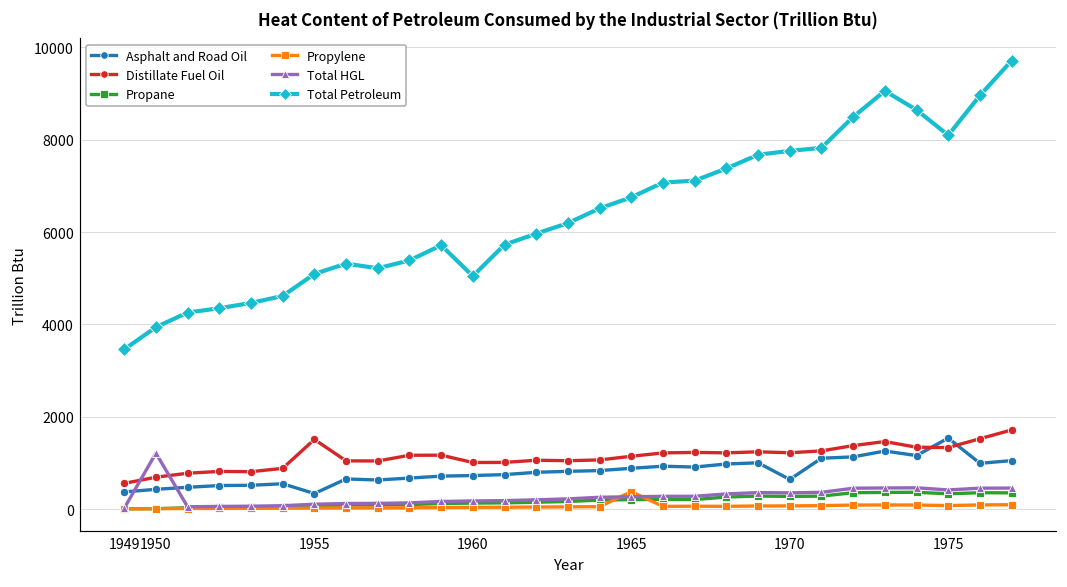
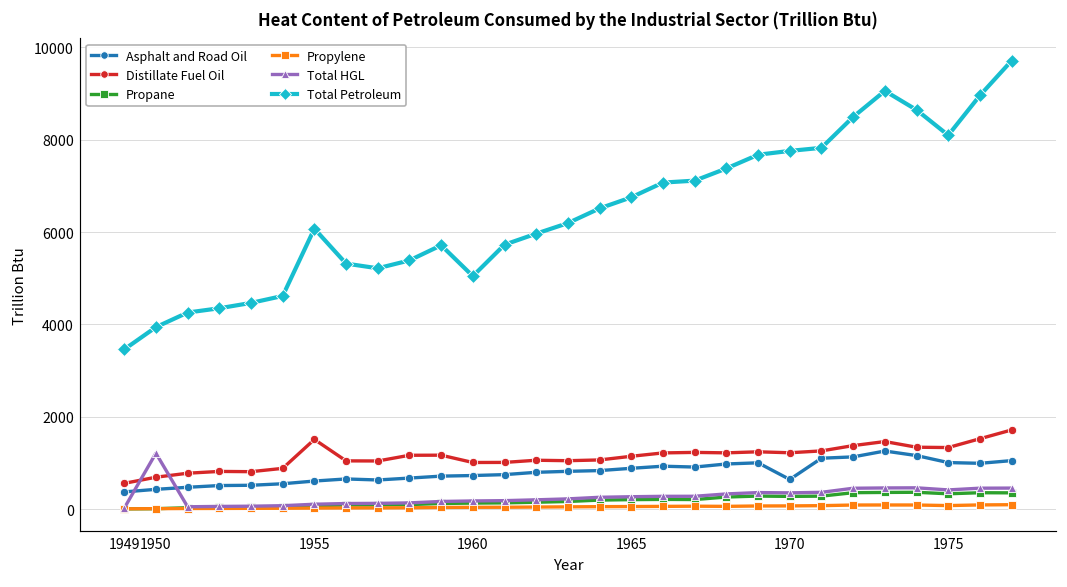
Asphalt and Road Oil, 1955: 300 -> 600
Total Petroleum, 1955: 5100 -> 6100
Propylene, 1965: 400 -> 100
Asphalt and Road Oil, 1975: 1500 -> 1000
